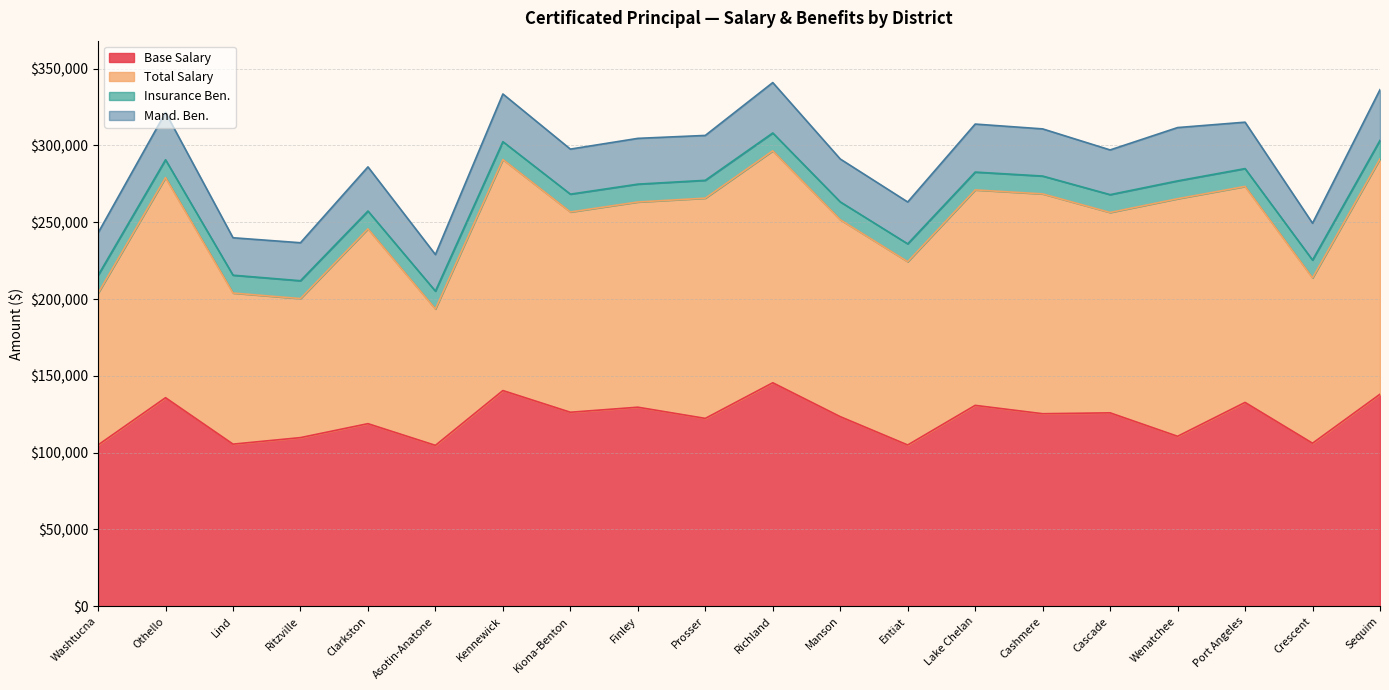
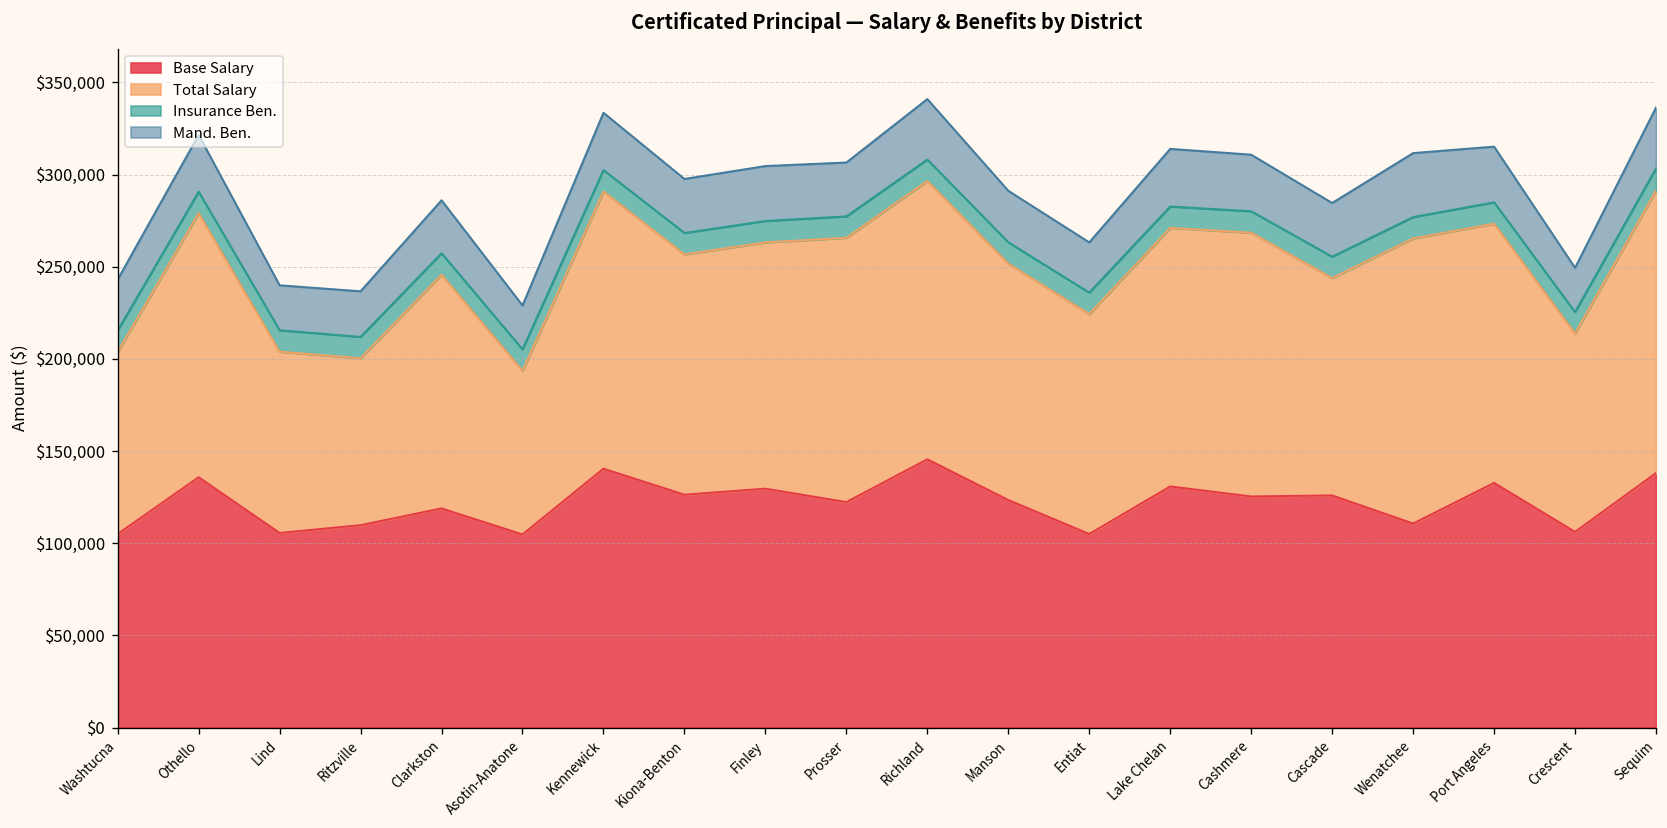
Total Salary, Cascade: $130,000 -> $118,000
